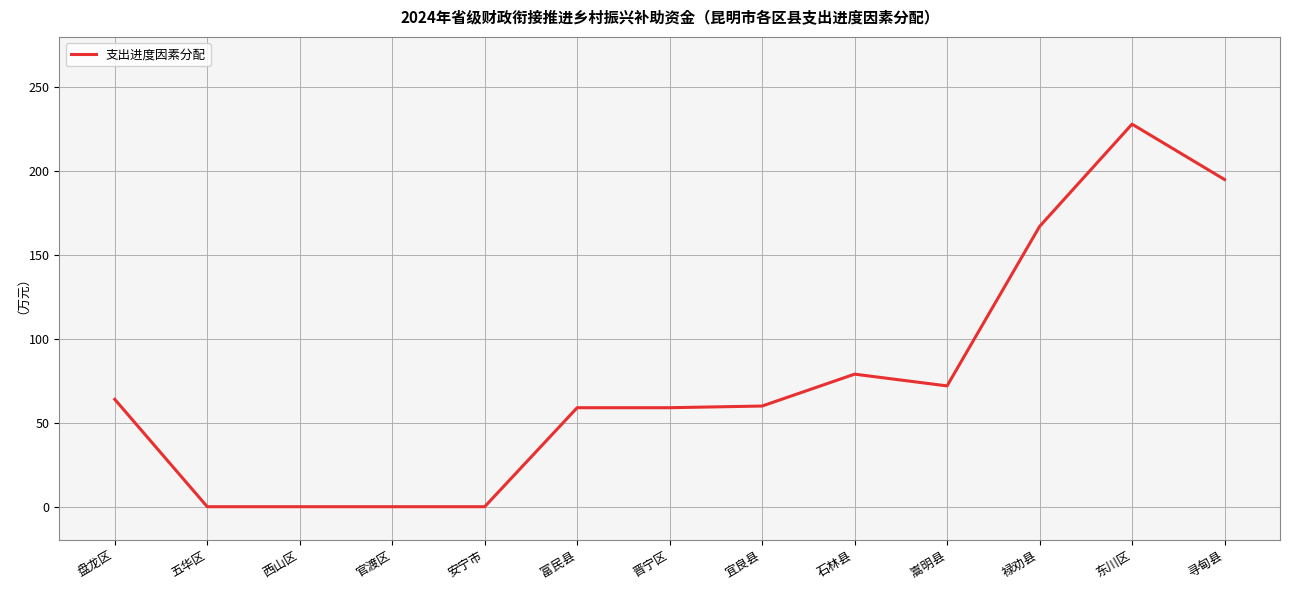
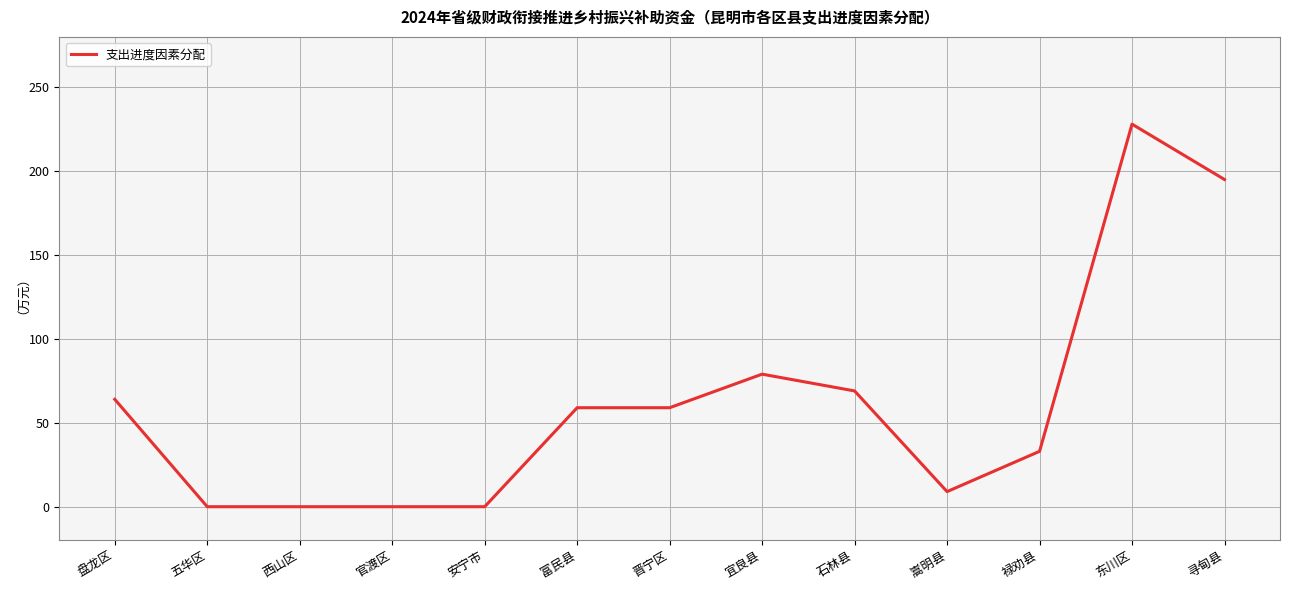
宜良县: 60 -> 79
石林县: 79 -> 69
嵩明县: 72 -> 9
禄劝县: 167 -> 33
